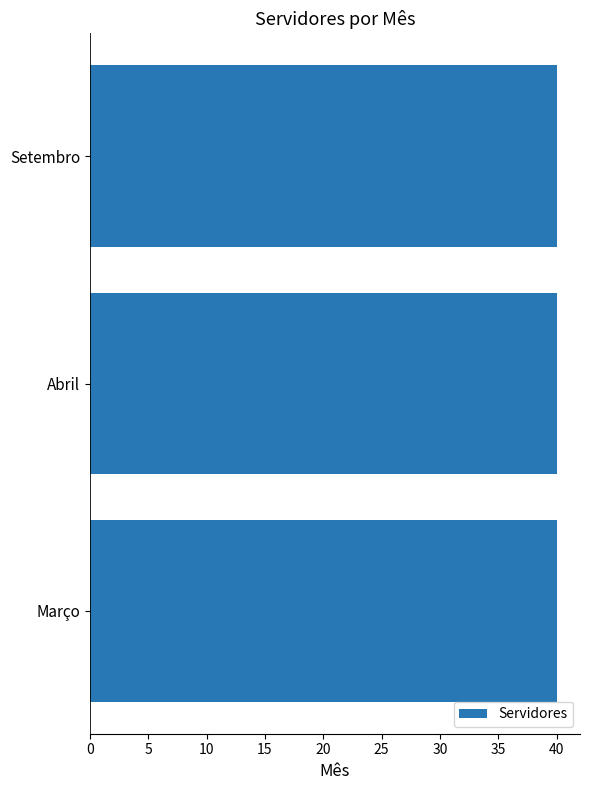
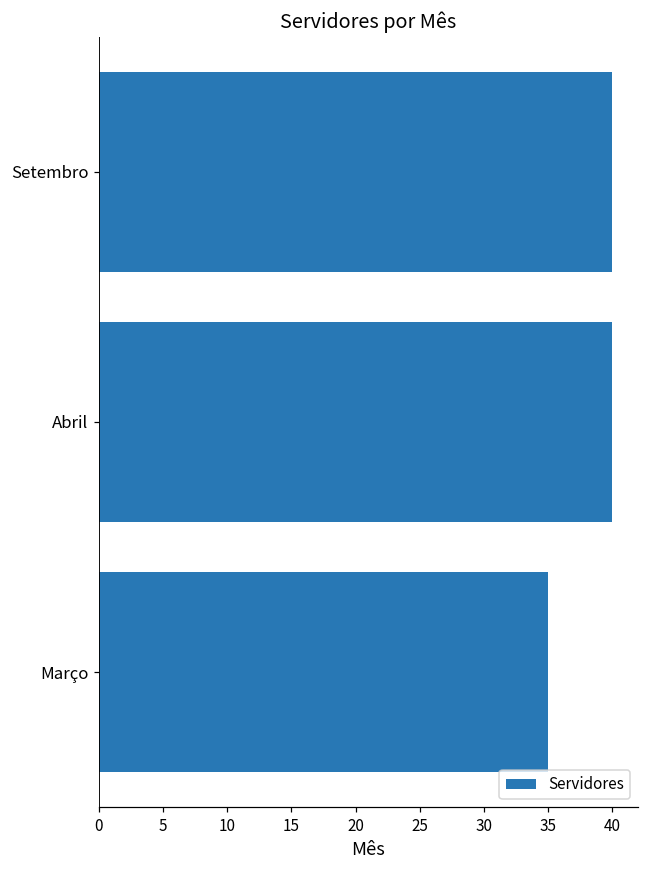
Março: 40 -> 35
